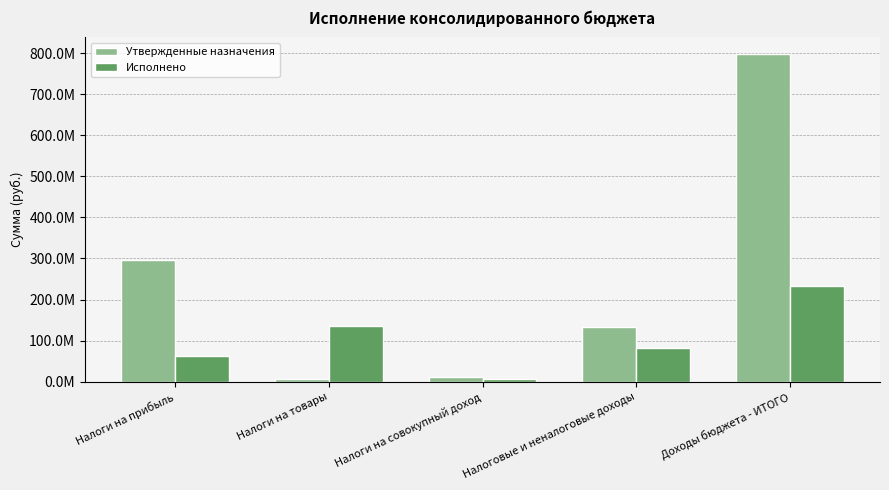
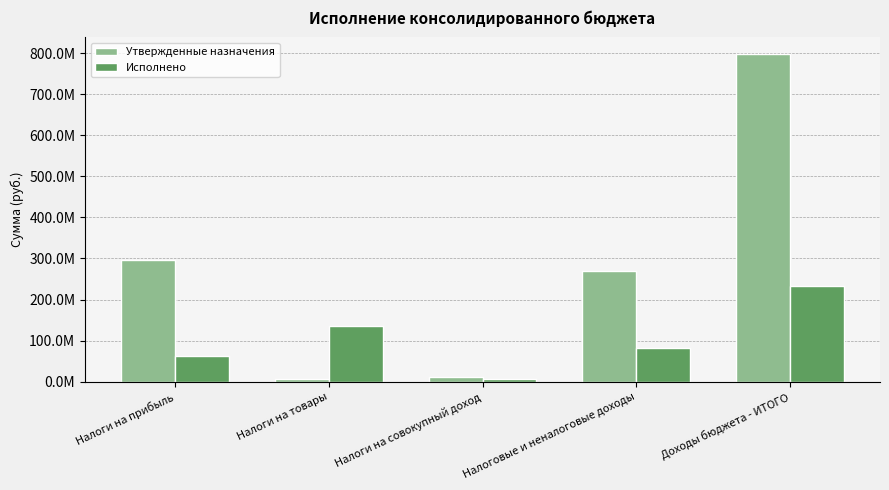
Утвержденные назначения, Налоговые и неналоговые доходы: 130000000 -> 270000000
